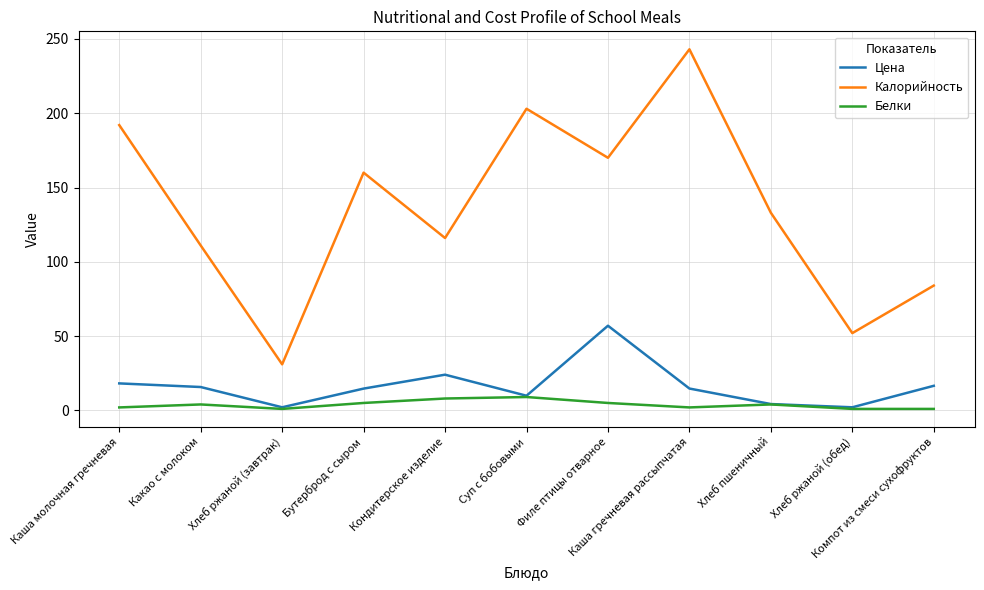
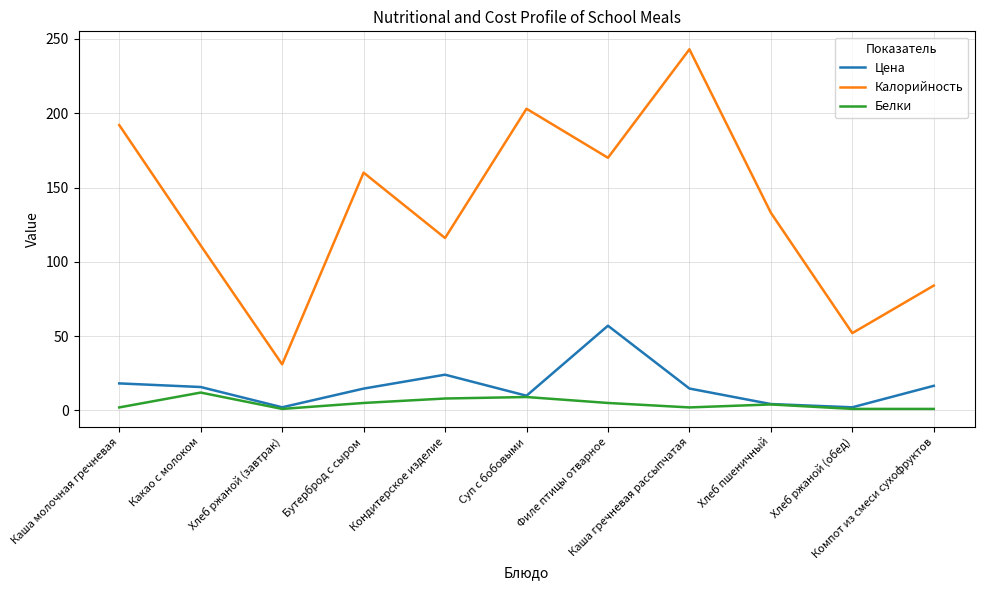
Белки, Какао с молоком: 4 -> 12
